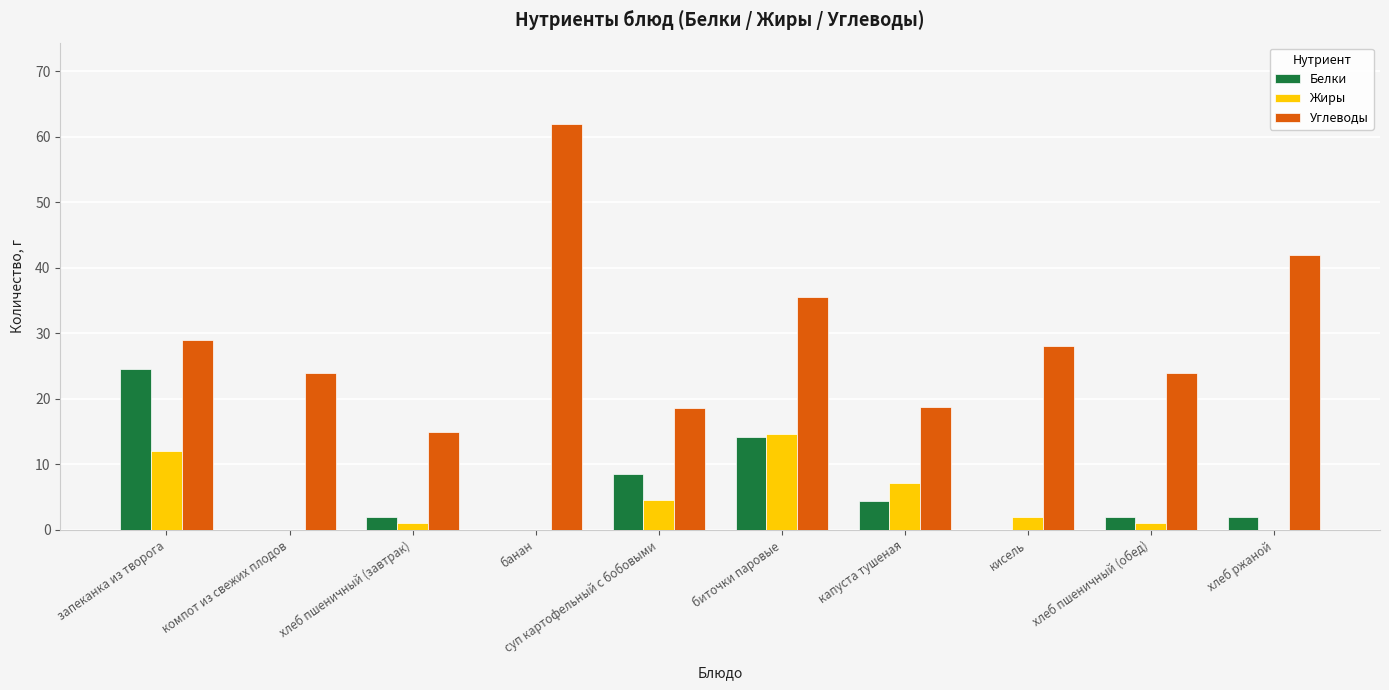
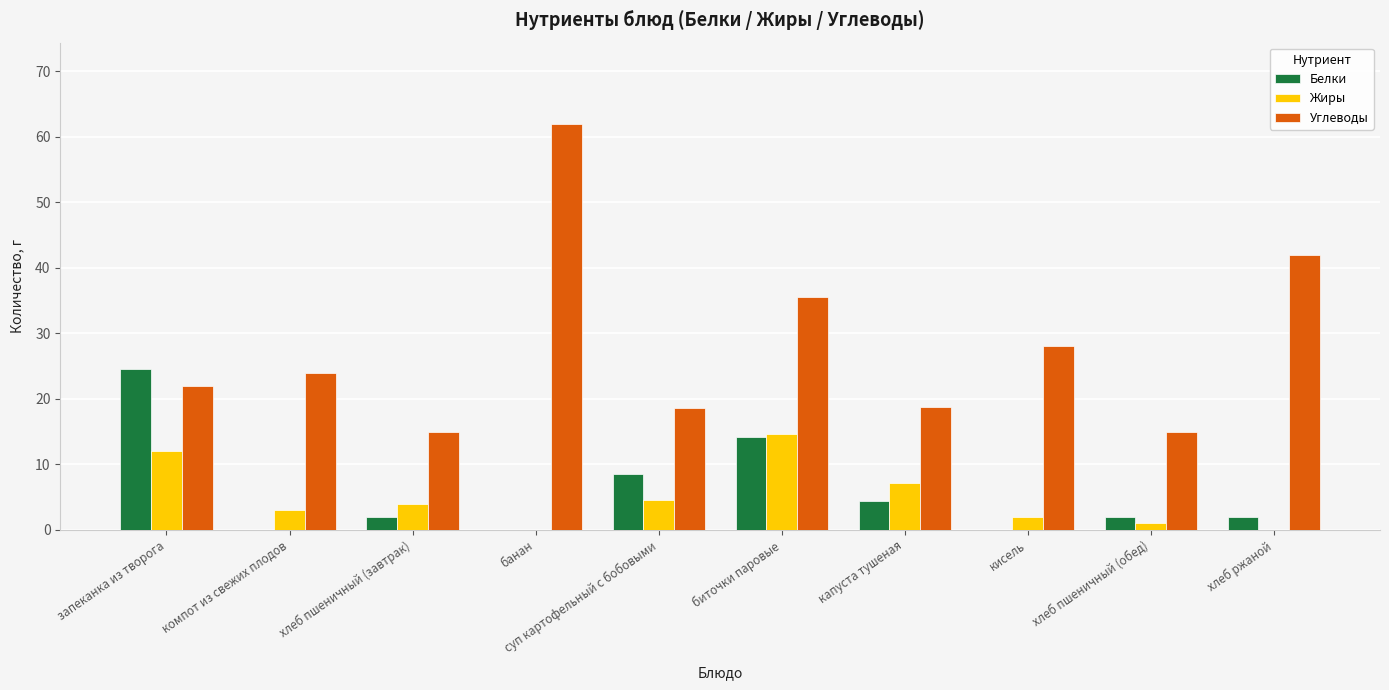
Углеводы, запеканка из творога: 29 -> 22
Жиры, компот из свежих плодов: 0 -> 3
Жиры, хлеб пшеничный (завтрак): 1 -> 4
Углеводы, хлеб пшеничный (обед): 24 -> 15
